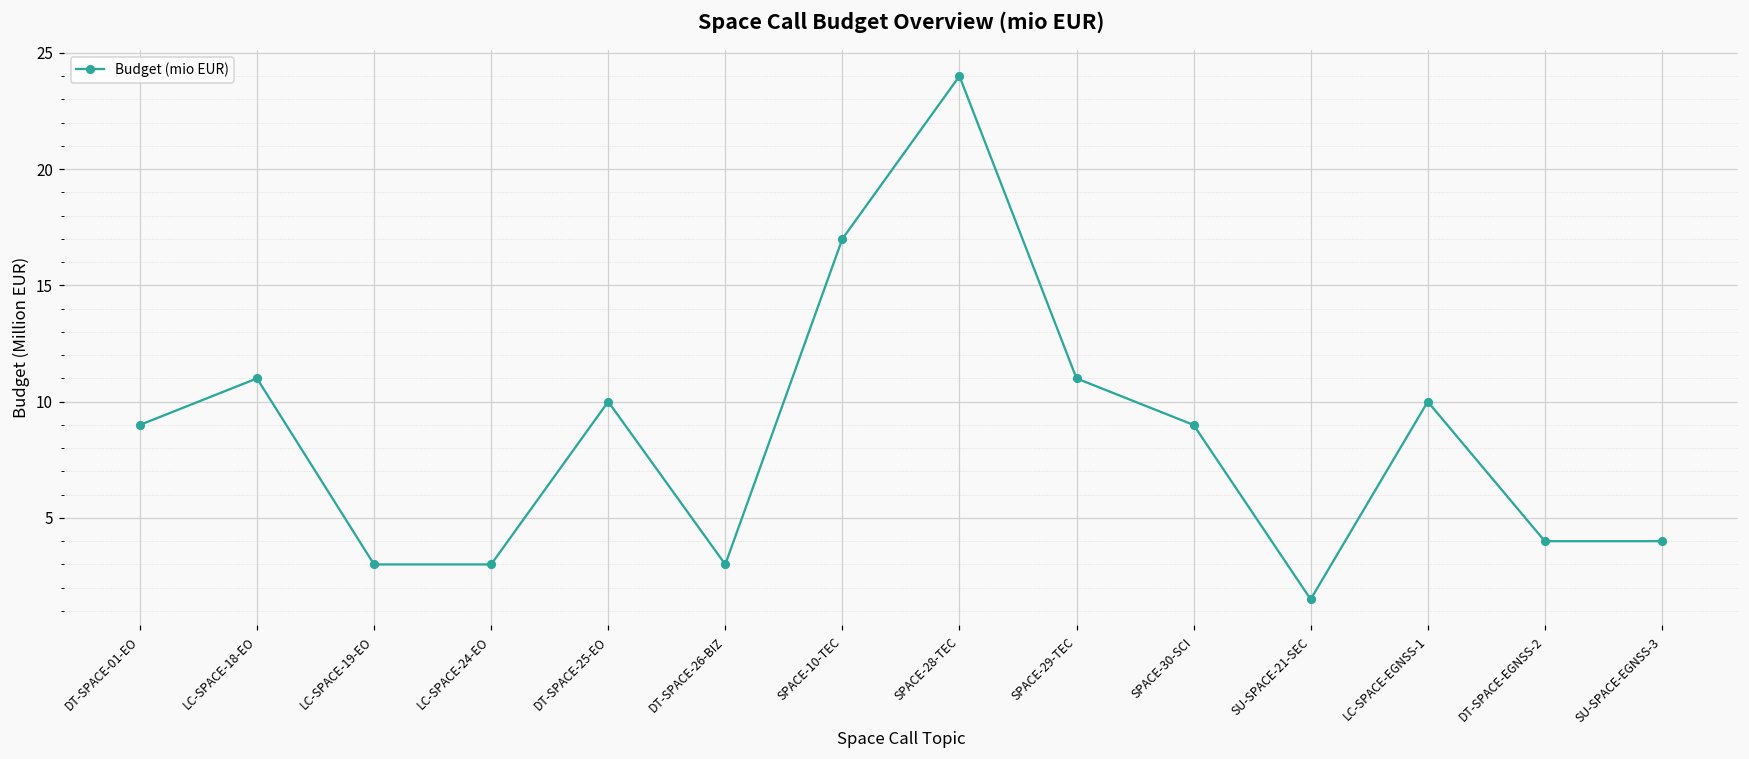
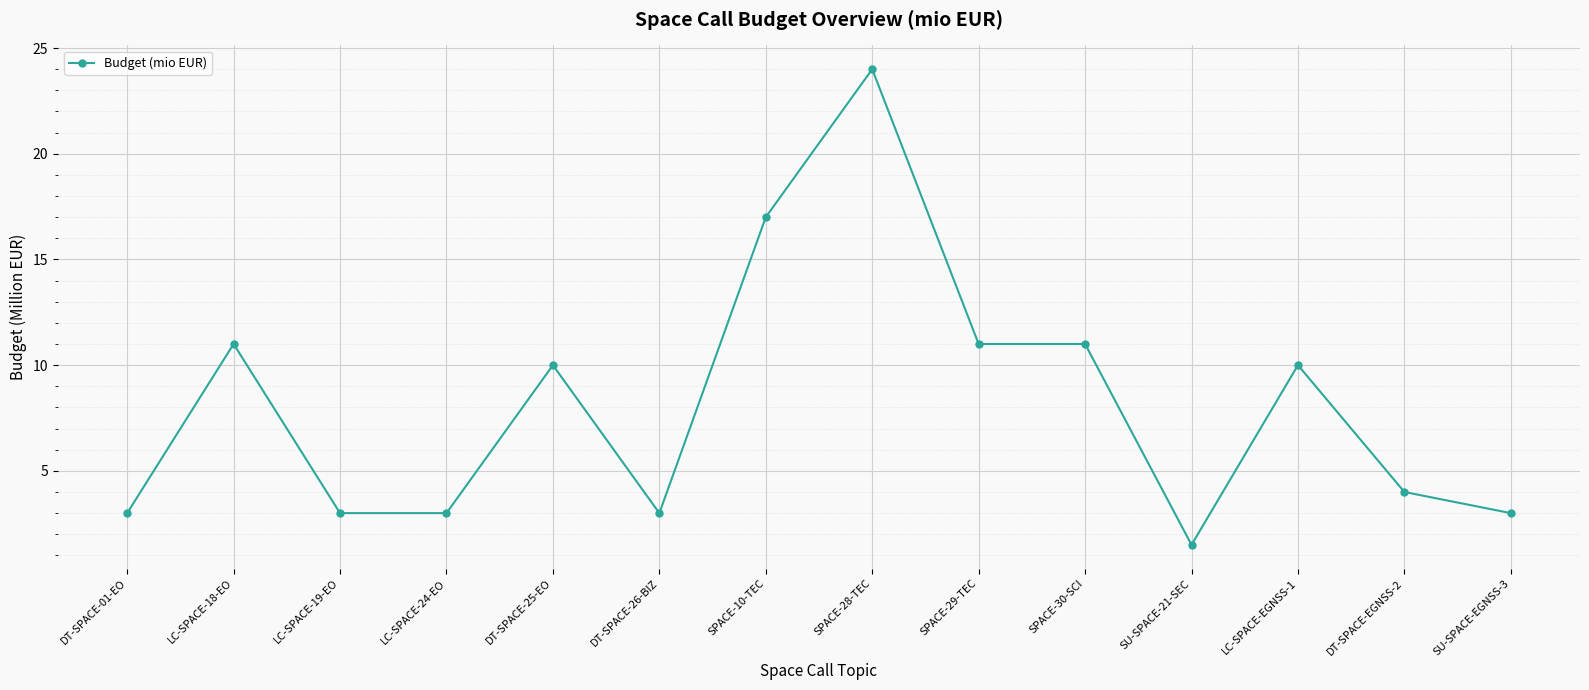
DT-SPACE-01-EO: 9 -> 3
SPACE-30-SCI: 9 -> 11
SU-SPACE-EGNSS-3: 4 -> 3
